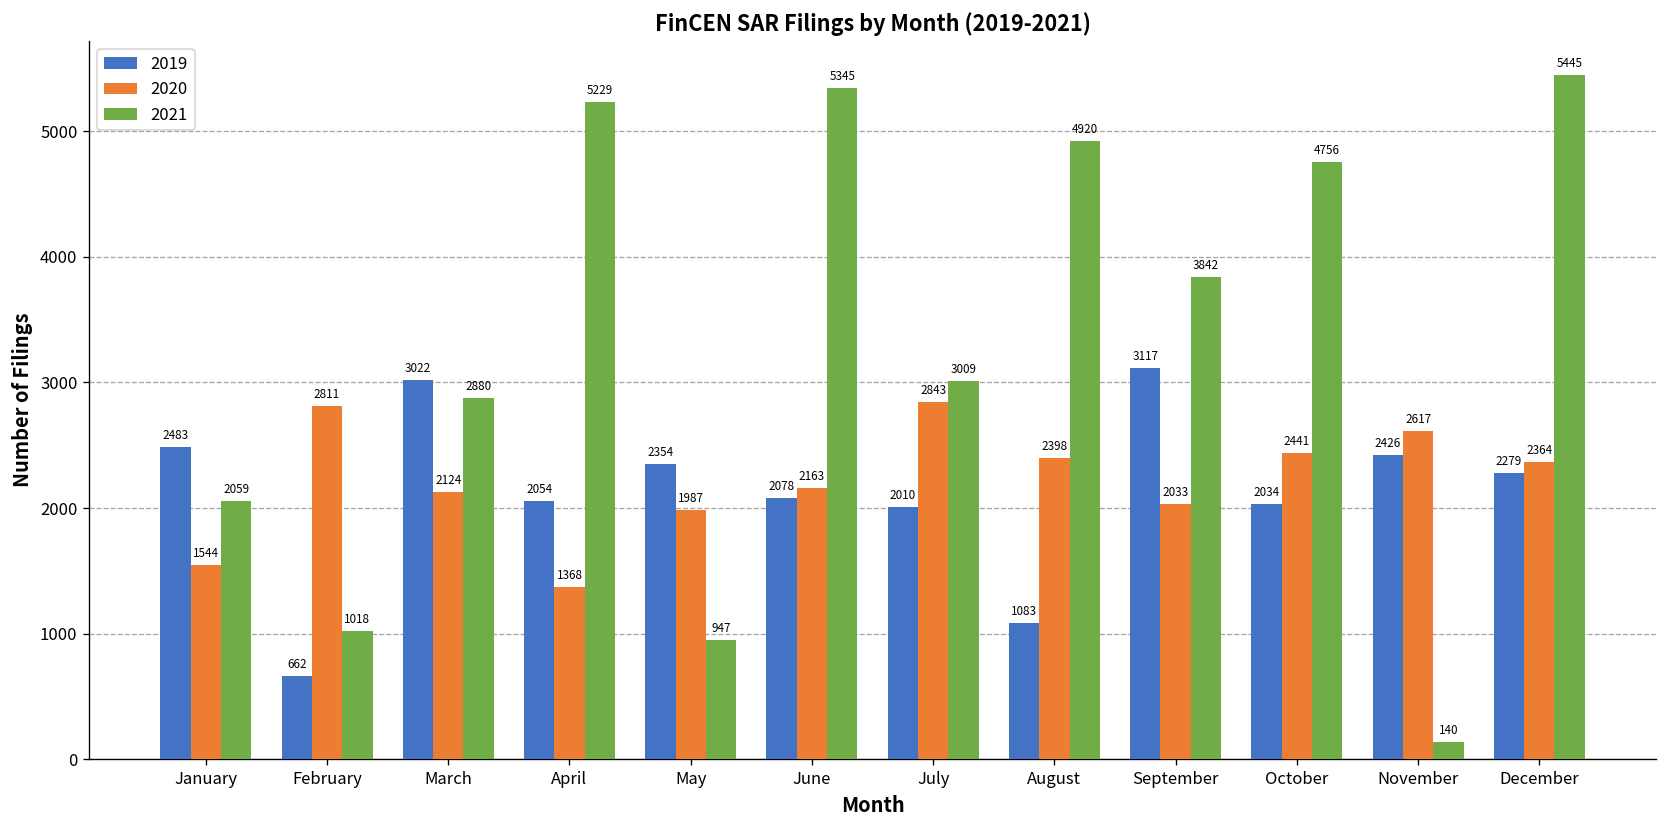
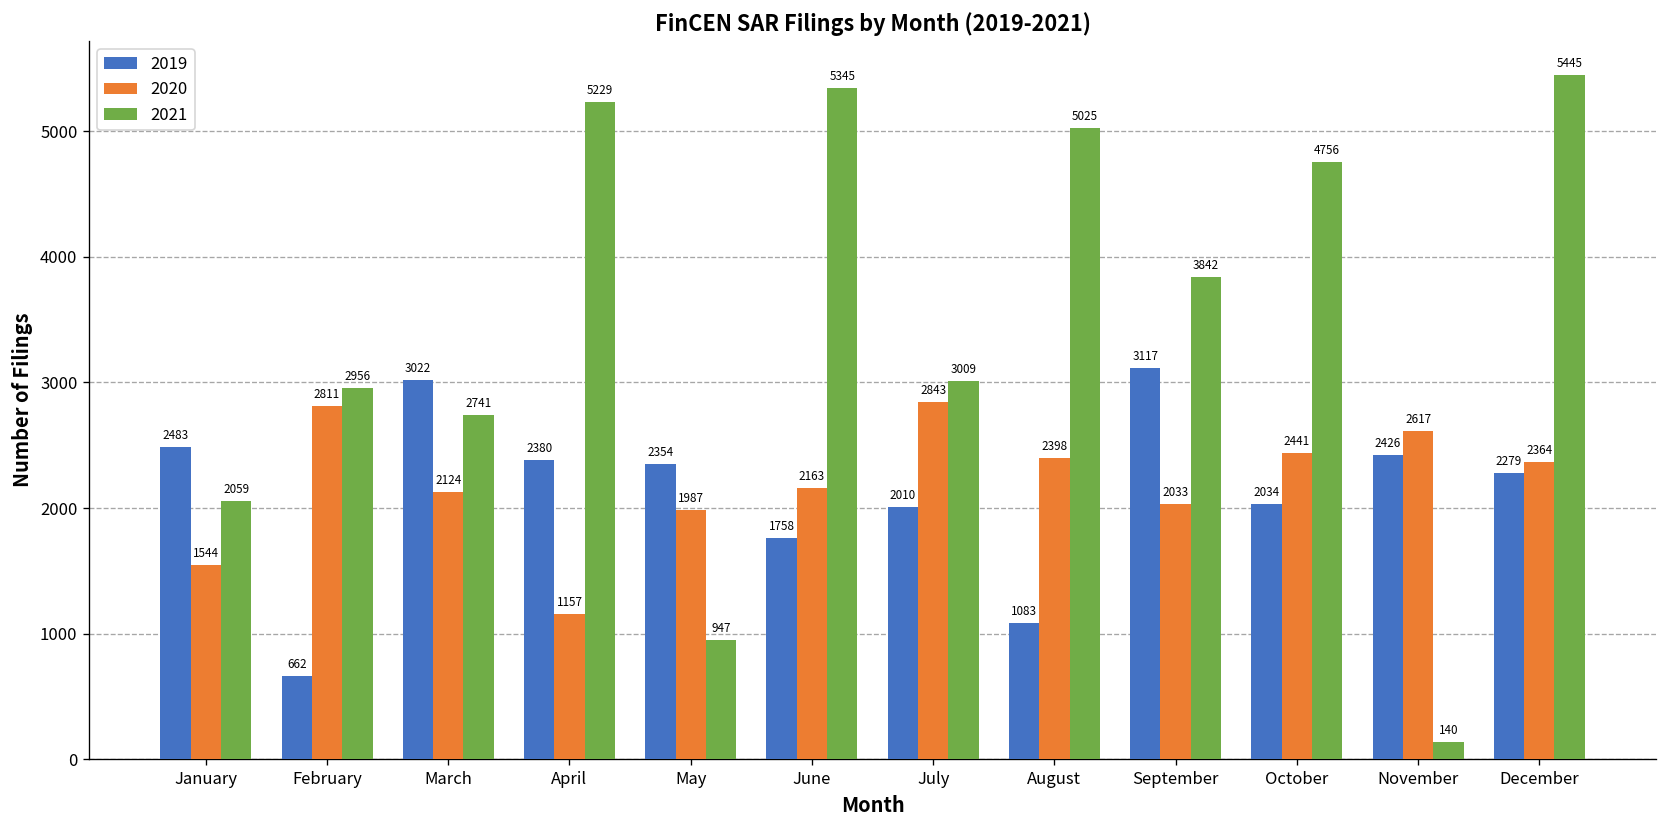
2021, February: 1018 -> 2956
2021, March: 2880 -> 2741
2019, April: 2054 -> 2380
2020, April: 1368 -> 1157
2019, June: 2078 -> 1758
2021, August: 4920 -> 5025
